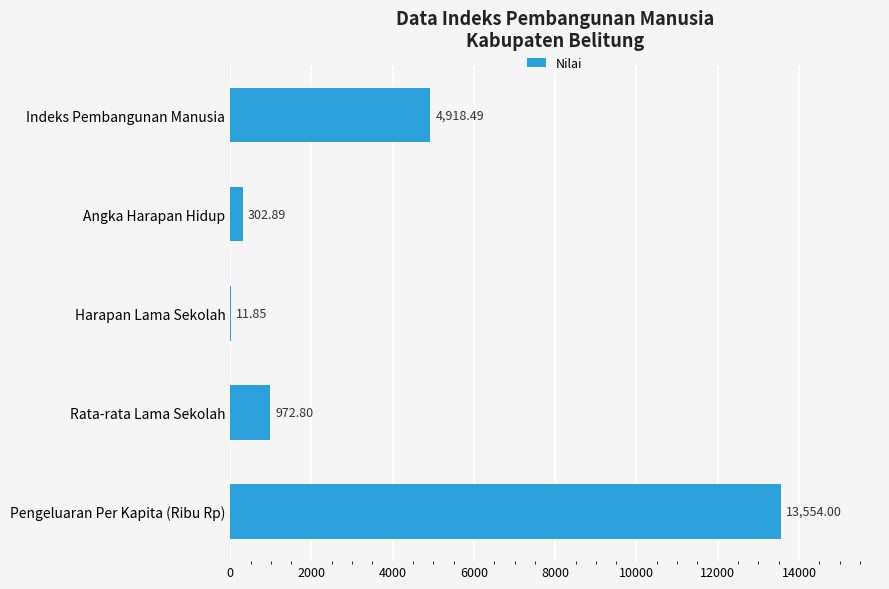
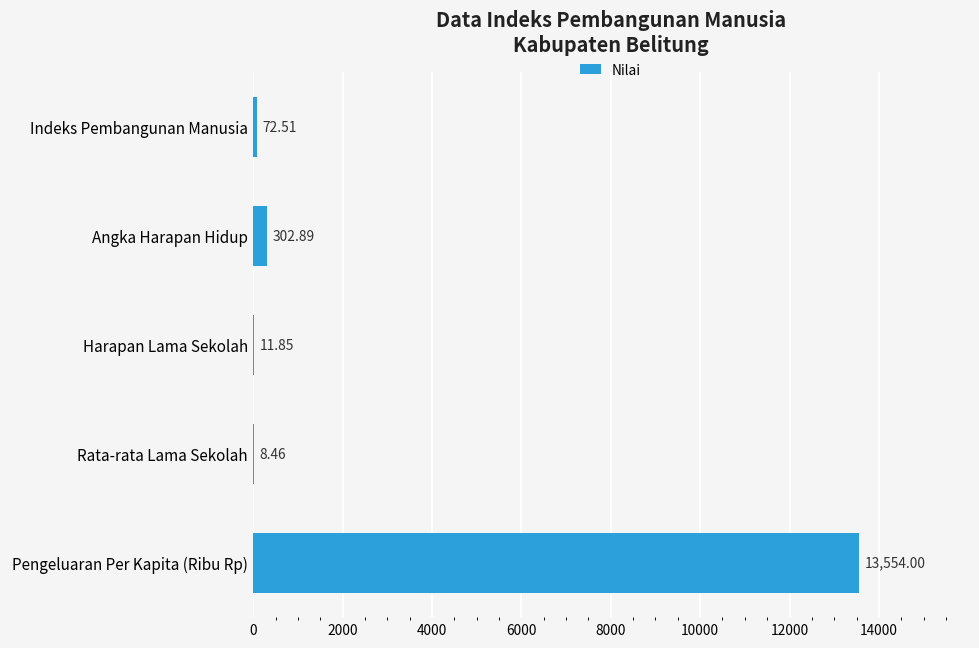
Indeks Pembangunan Manusia: 4,918.49 -> 72.51
Rata-rata Lama Sekolah: 972.80 -> 8.46
